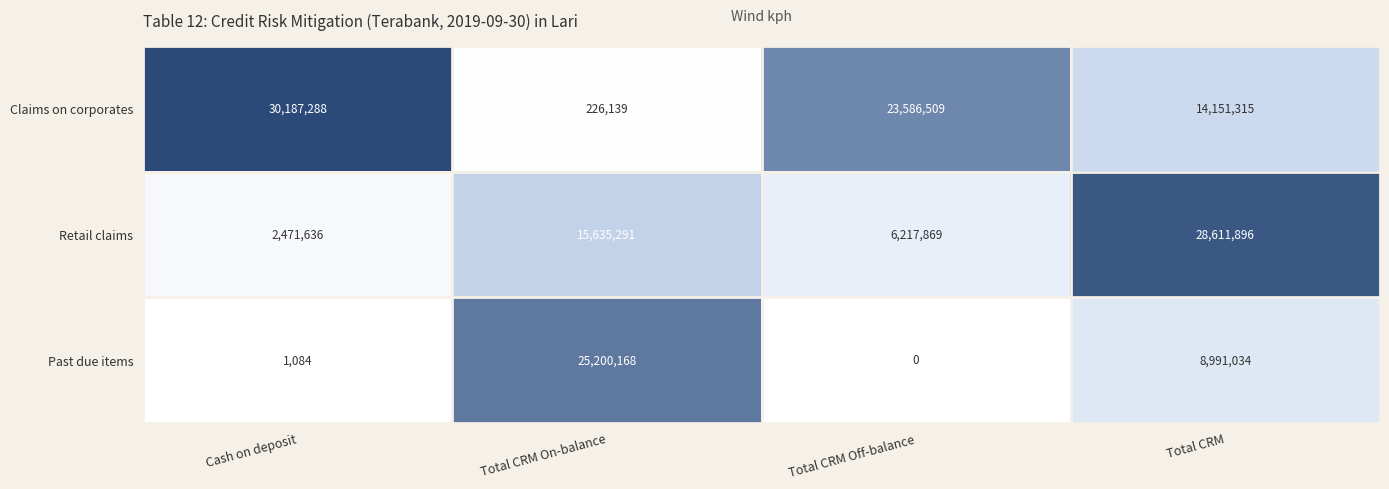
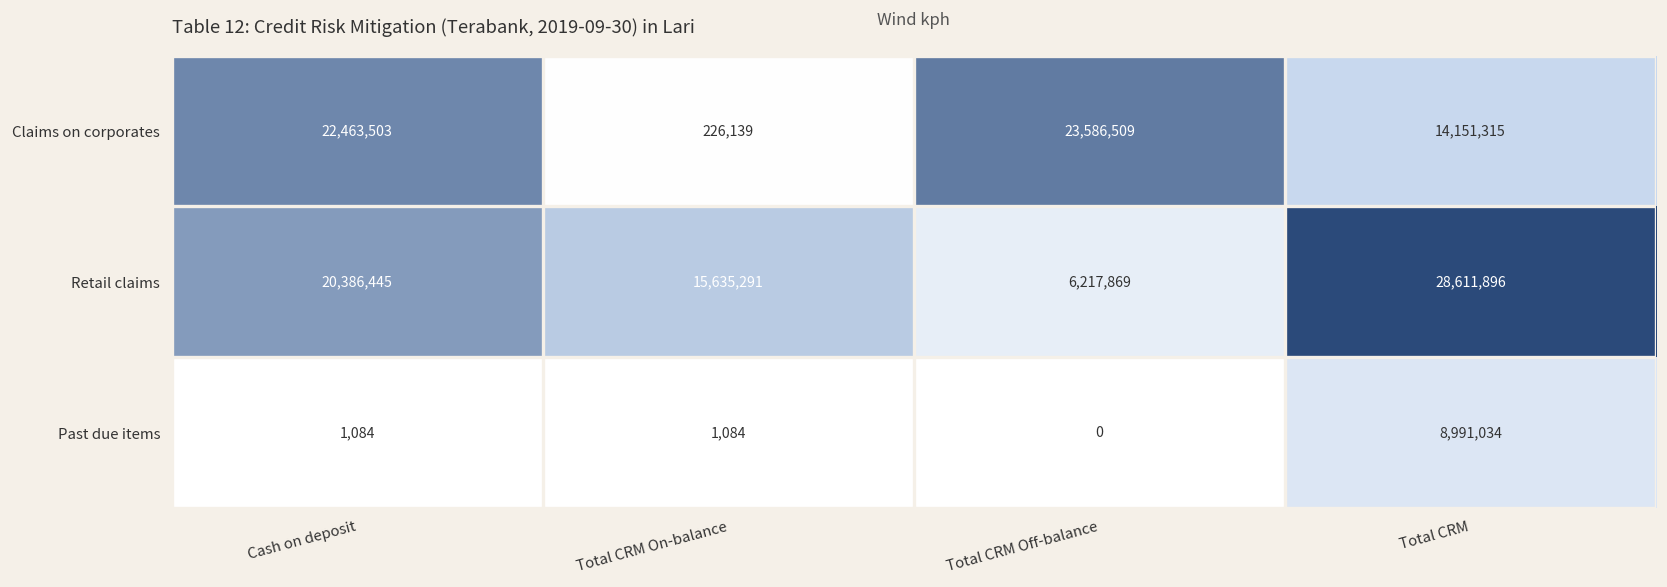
Claims on corporates, Cash on deposit: 30,187,288 -> 22,463,503
Retail claims, Cash on deposit: 2,471,636 -> 20,386,445
Past due items, Total CRM On-balance: 25,200,168 -> 1,084
